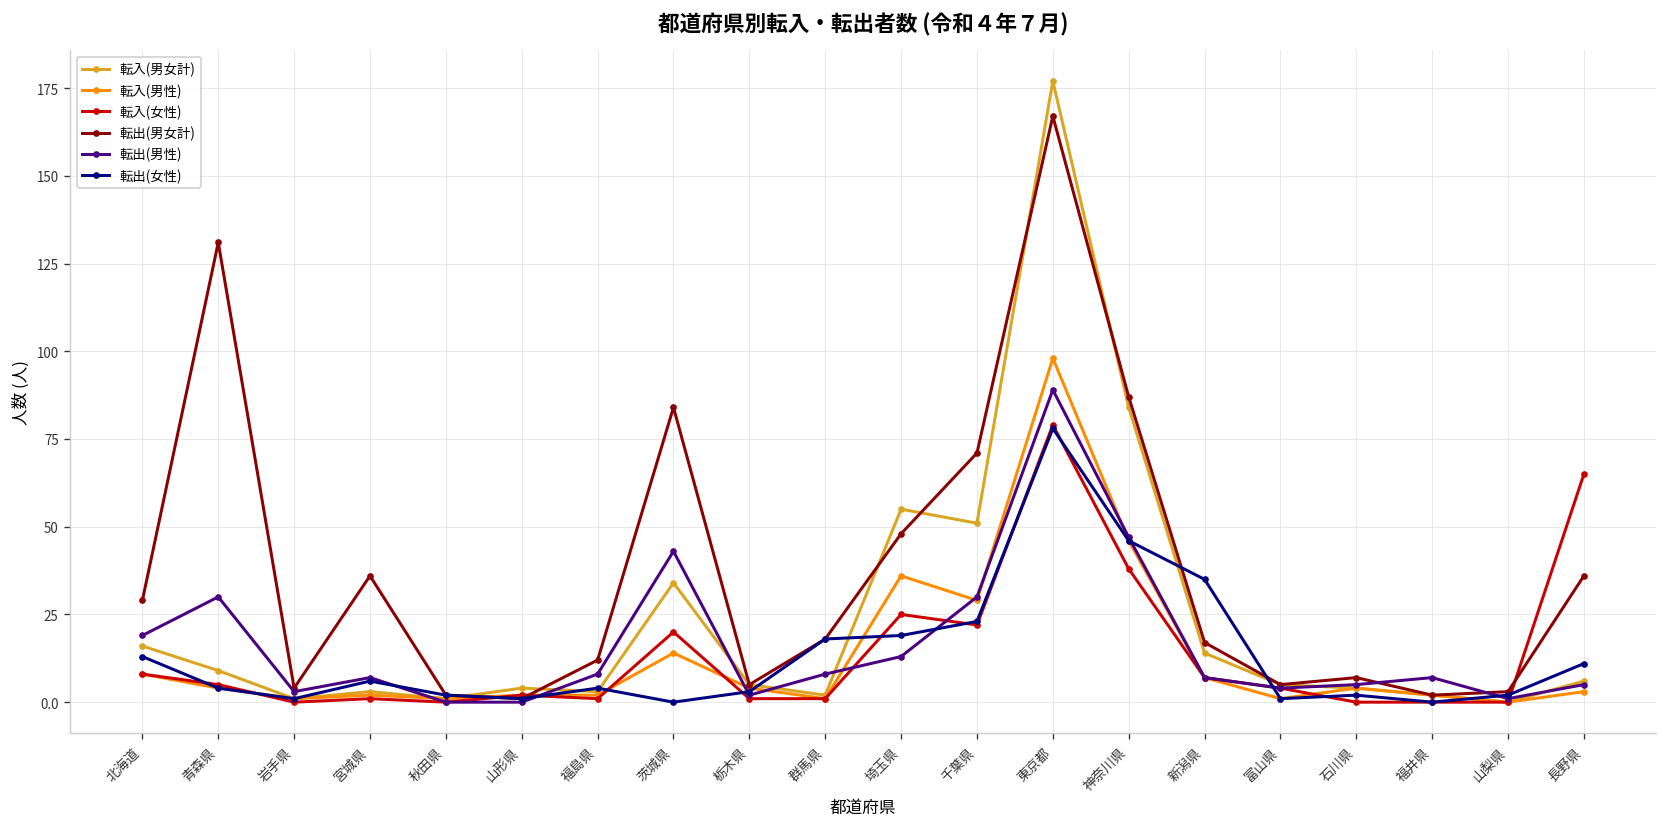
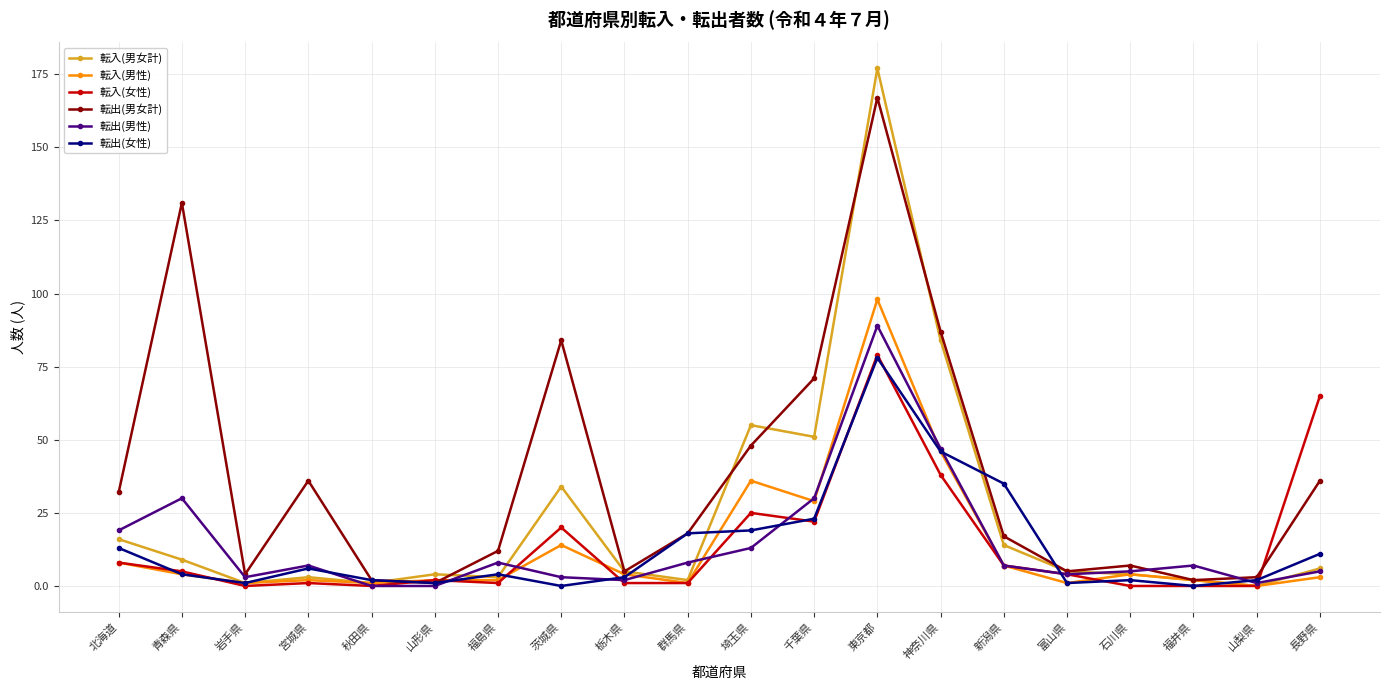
転出(男女計), 北海道: 29 -> 32
転出(男性), 茨城県: 43 -> 3
